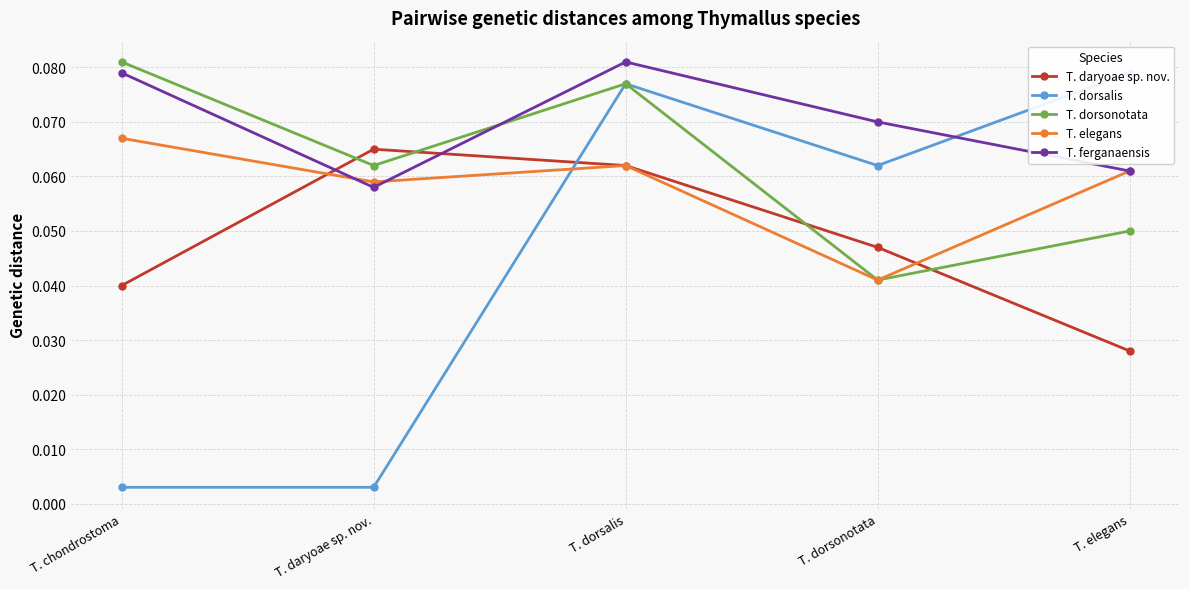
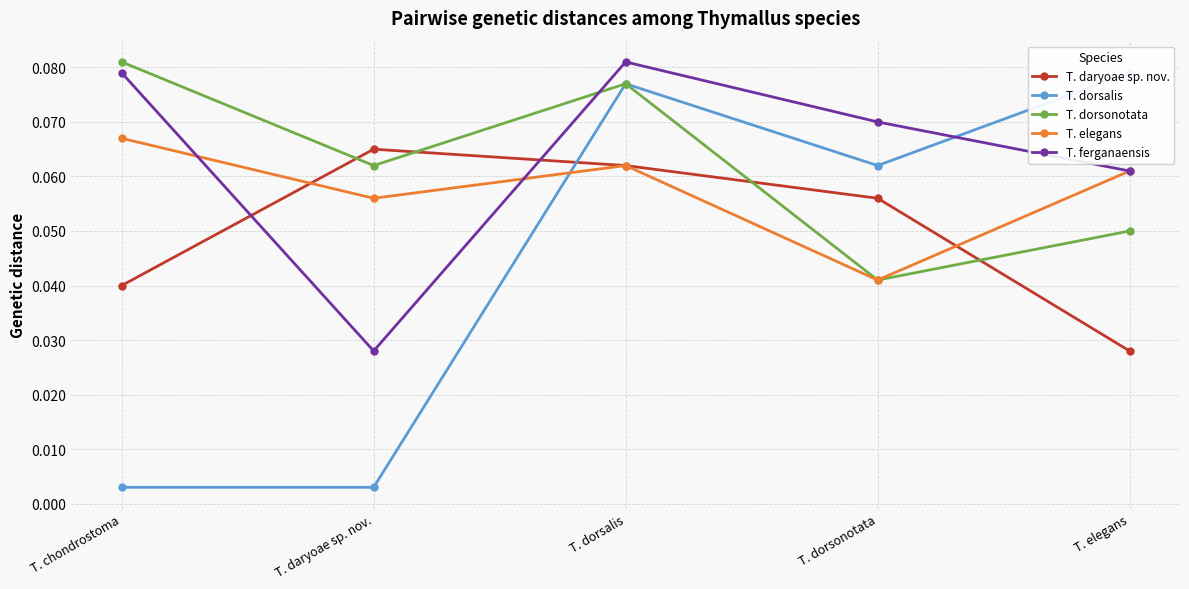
T. elegans, T. daryoae sp. nov.: 0.059 -> 0.056
T. ferganaensis, T. daryoae sp. nov.: 0.058 -> 0.028
T. daryoae sp. nov., T. dorsonotata: 0.047 -> 0.056
